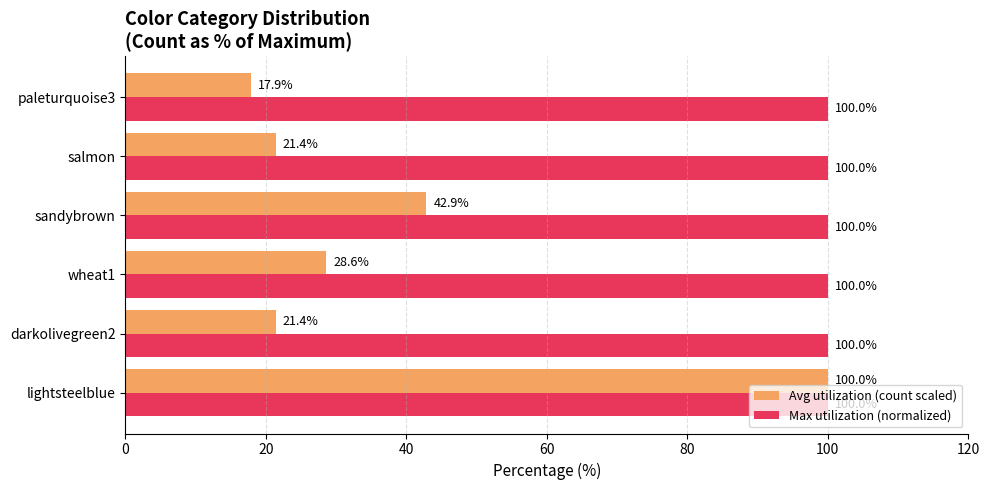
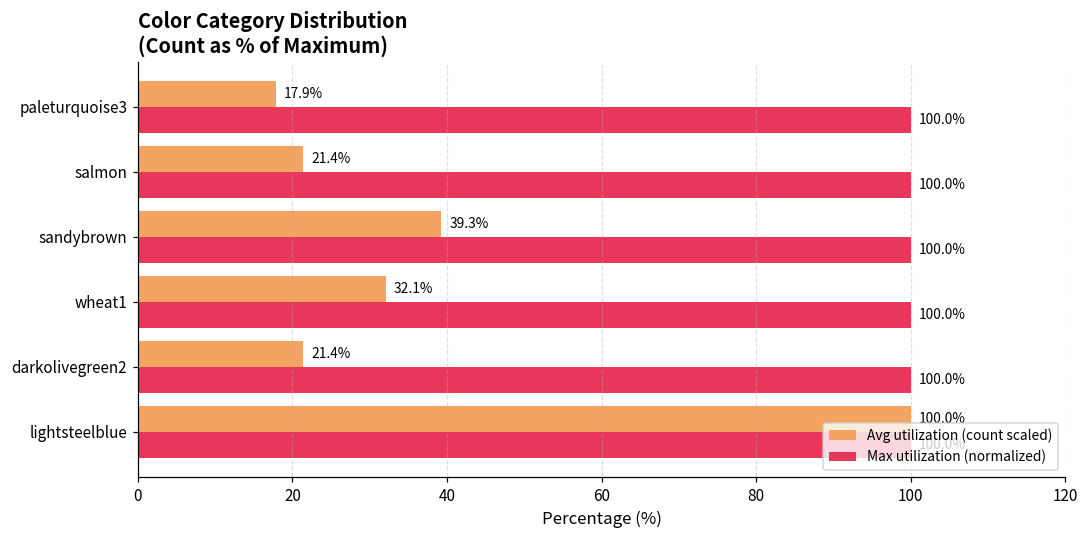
Avg utilization (count scaled), sandybrown: 42.9% -> 39.3%
Avg utilization (count scaled), wheat1: 28.6% -> 32.1%
